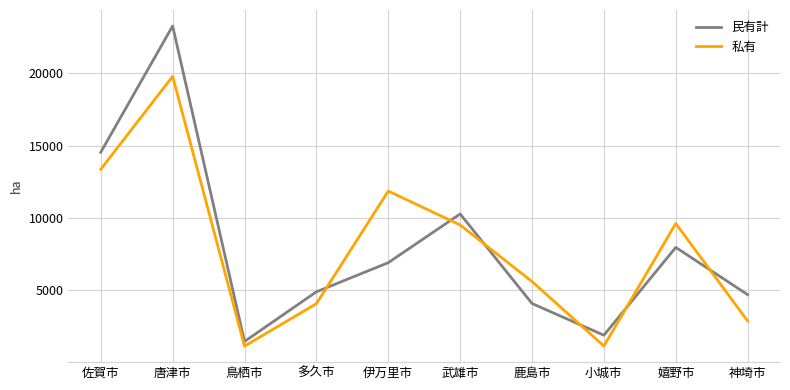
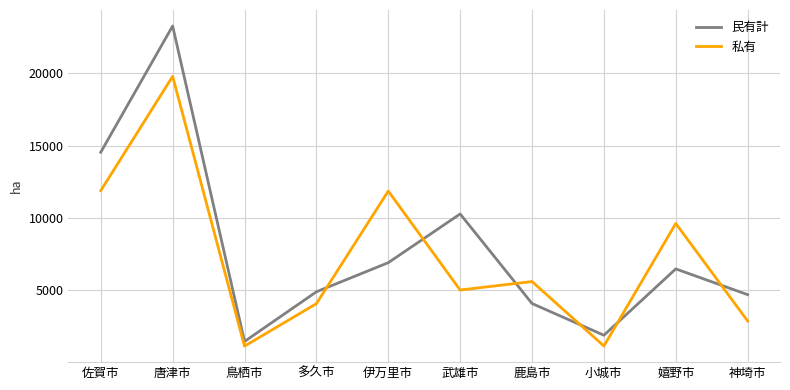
私有, 佐賀市: 13400 -> 11900
私有, 武雄市: 9500 -> 5000
民有計, 嬉野市: 8000 -> 6500
